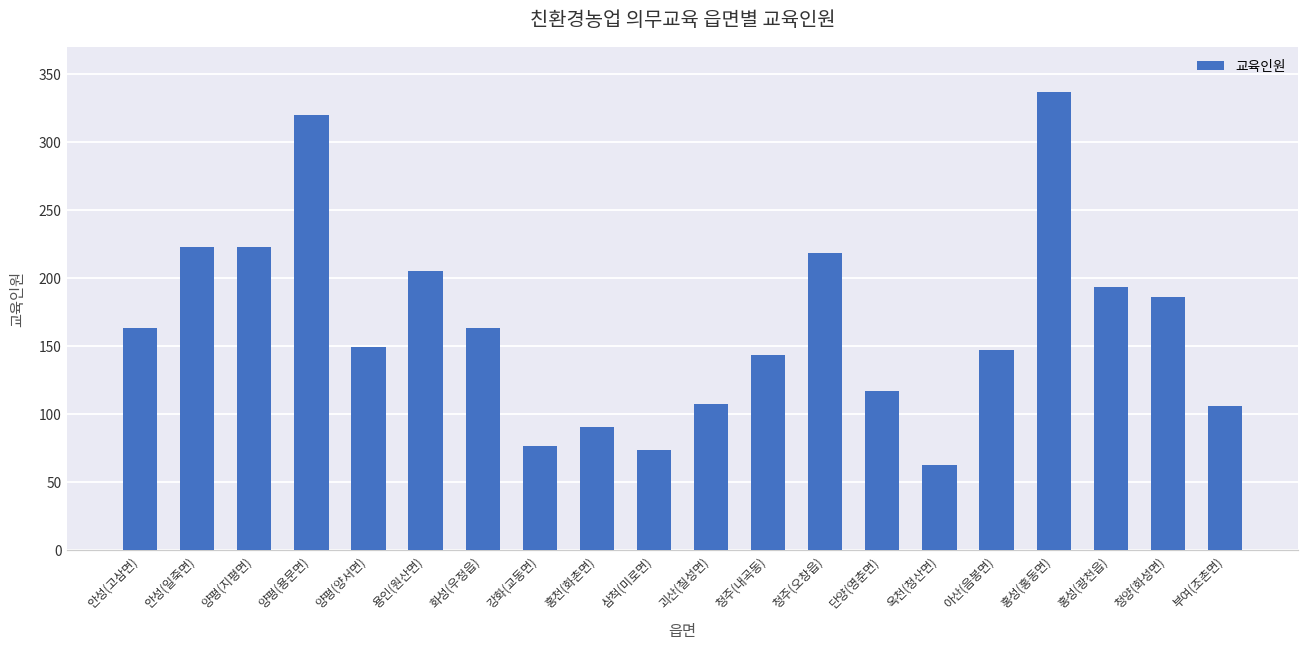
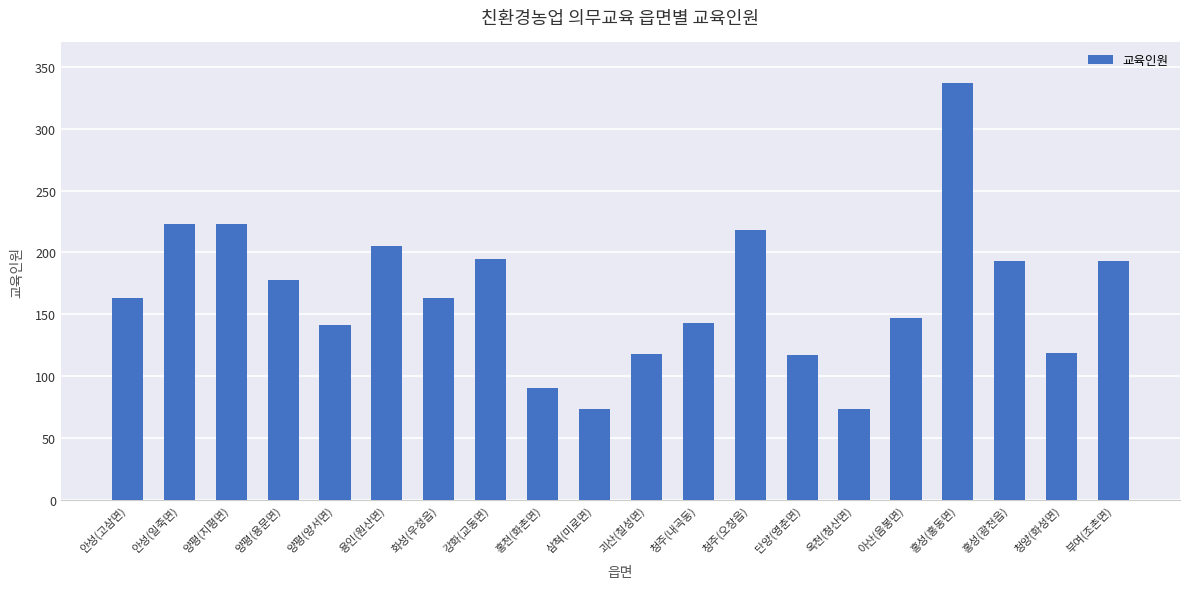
양평(용문면): 320 -> 178
양평(양서면): 149 -> 141
강화(교동면): 76 -> 195
괴산(칠성면): 107 -> 118
옥천(청산면): 62 -> 73
청양(화성면): 186 -> 119
부여(조촌면): 106 -> 193
